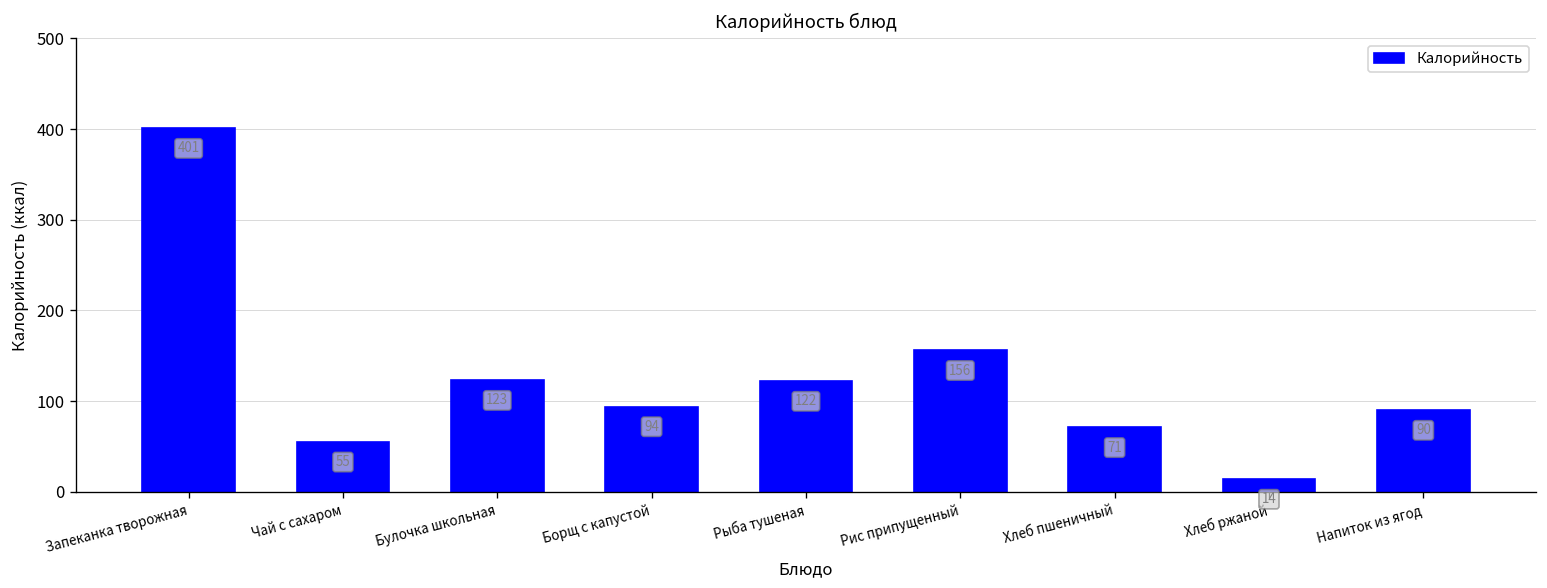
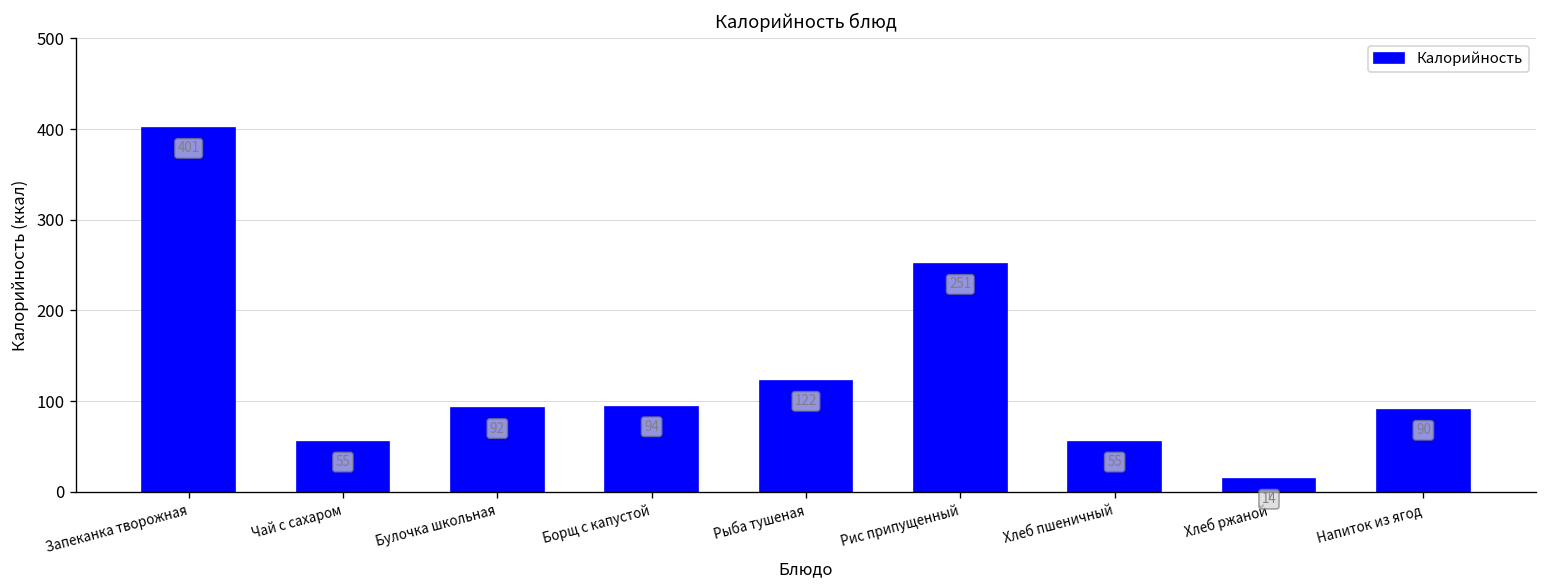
Булочка школьная: 123 -> 92
Рис припущенный: 156 -> 251
Хлеб пшеничный: 71 -> 55
